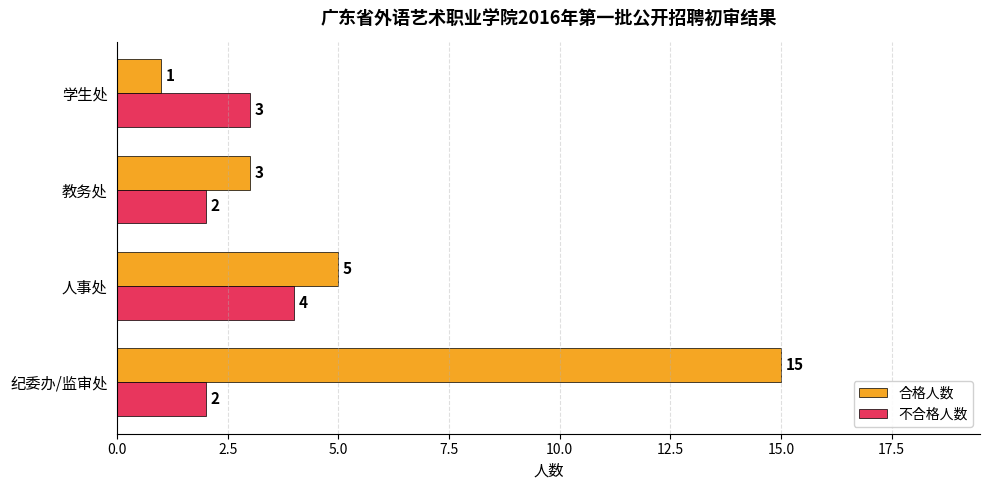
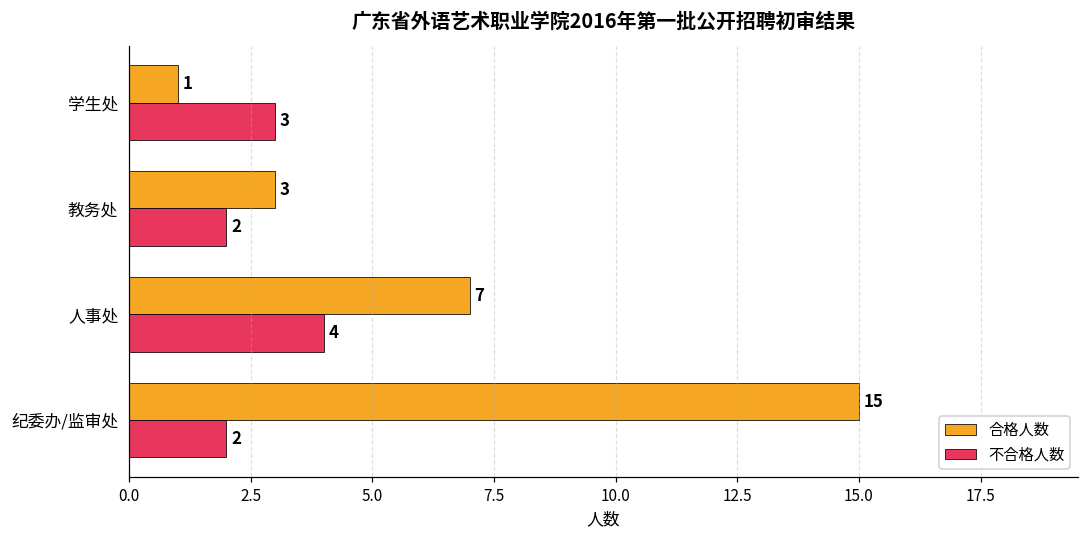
合格人数, 人事处: 5 -> 7
